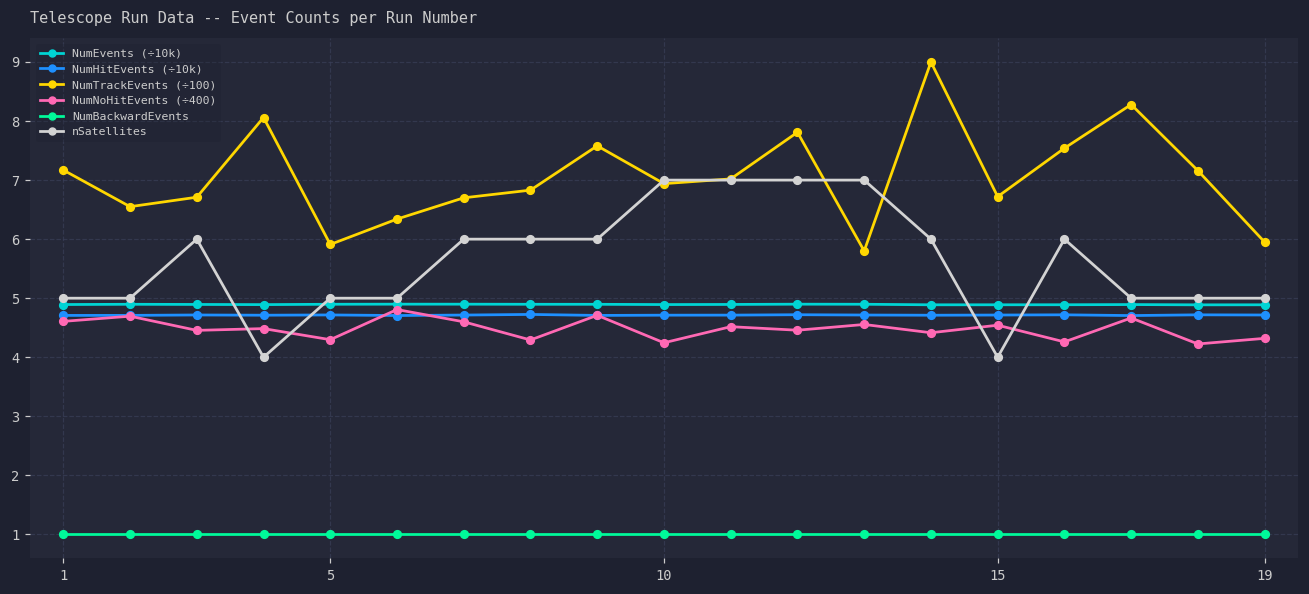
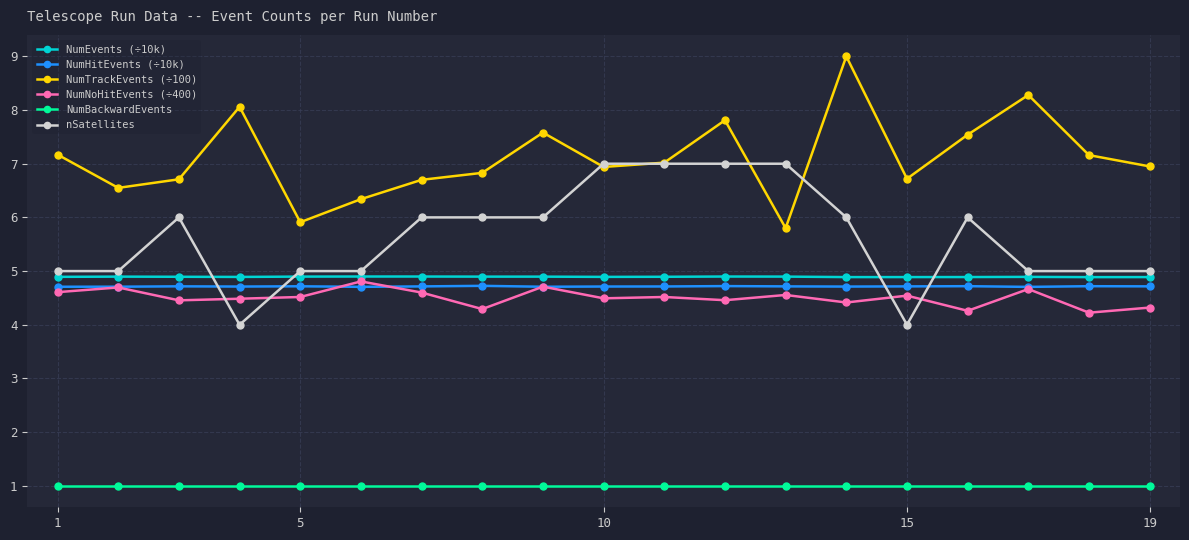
NumNoHitEvents (÷400), 5: 4.3 -> 4.5
NumNoHitEvents (÷400), 10: 4.2 -> 4.5
NumTrackEvents (÷100), 19: 6.0 -> 7.0
